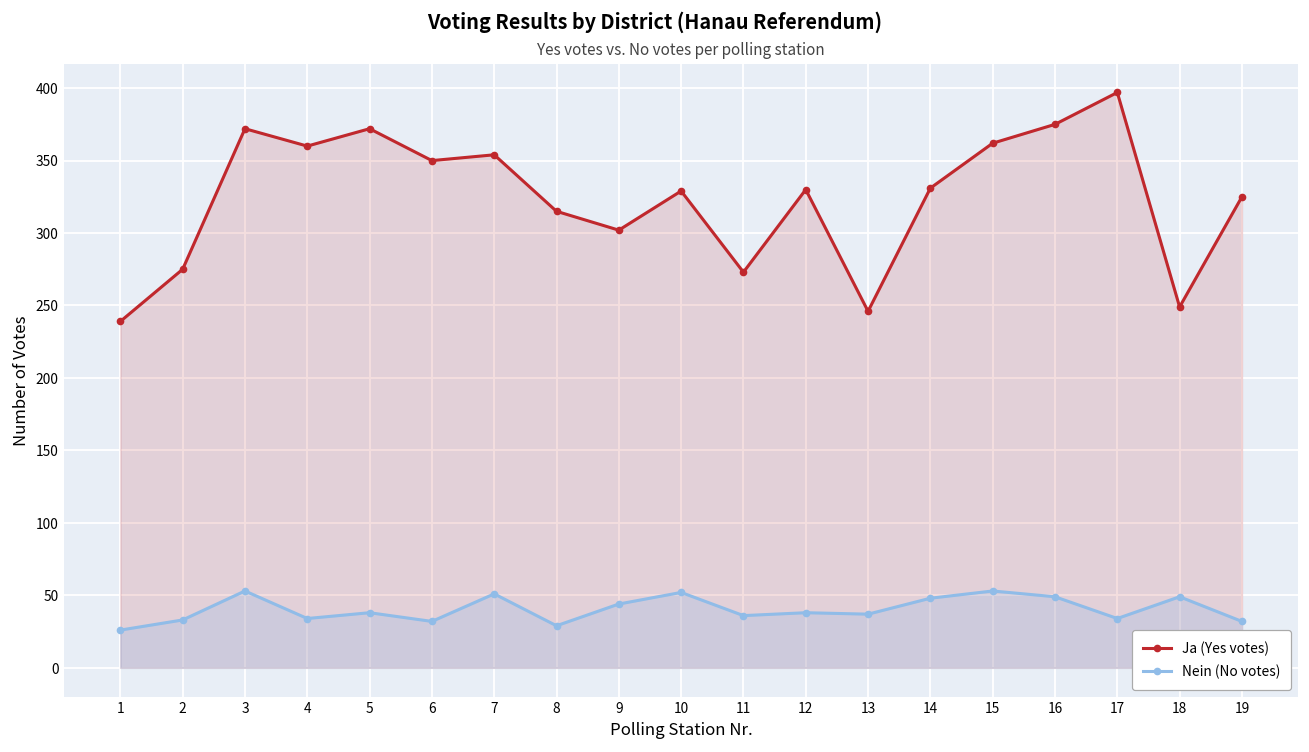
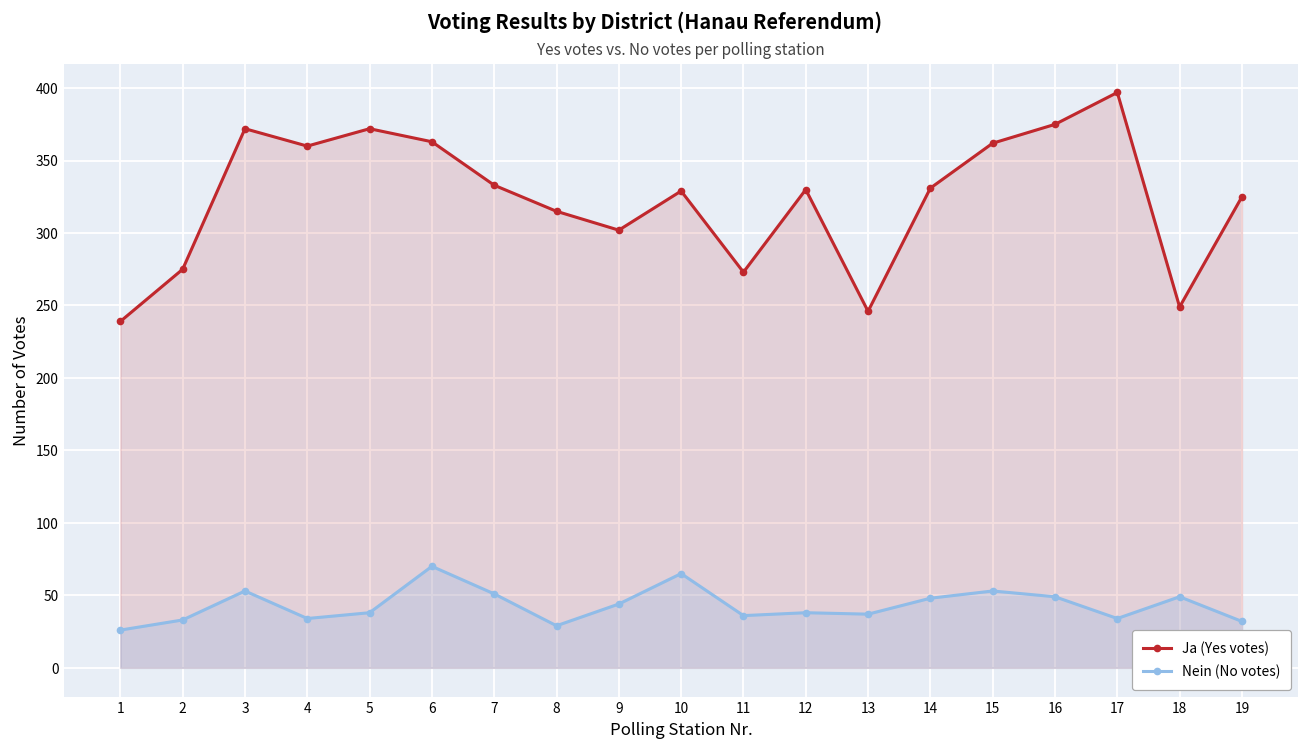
Ja (Yes votes), 6: 350 -> 363
Nein (No votes), 6: 32 -> 70
Ja (Yes votes), 7: 354 -> 333
Nein (No votes), 10: 52 -> 65
